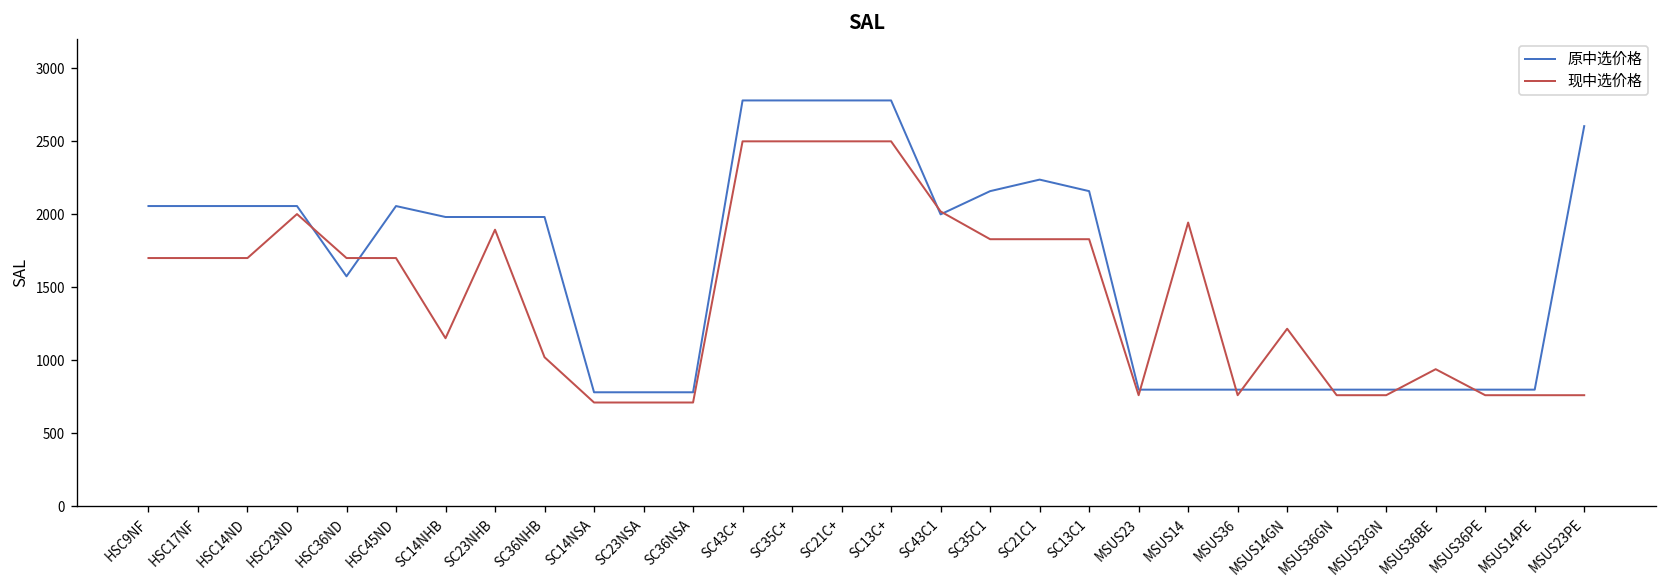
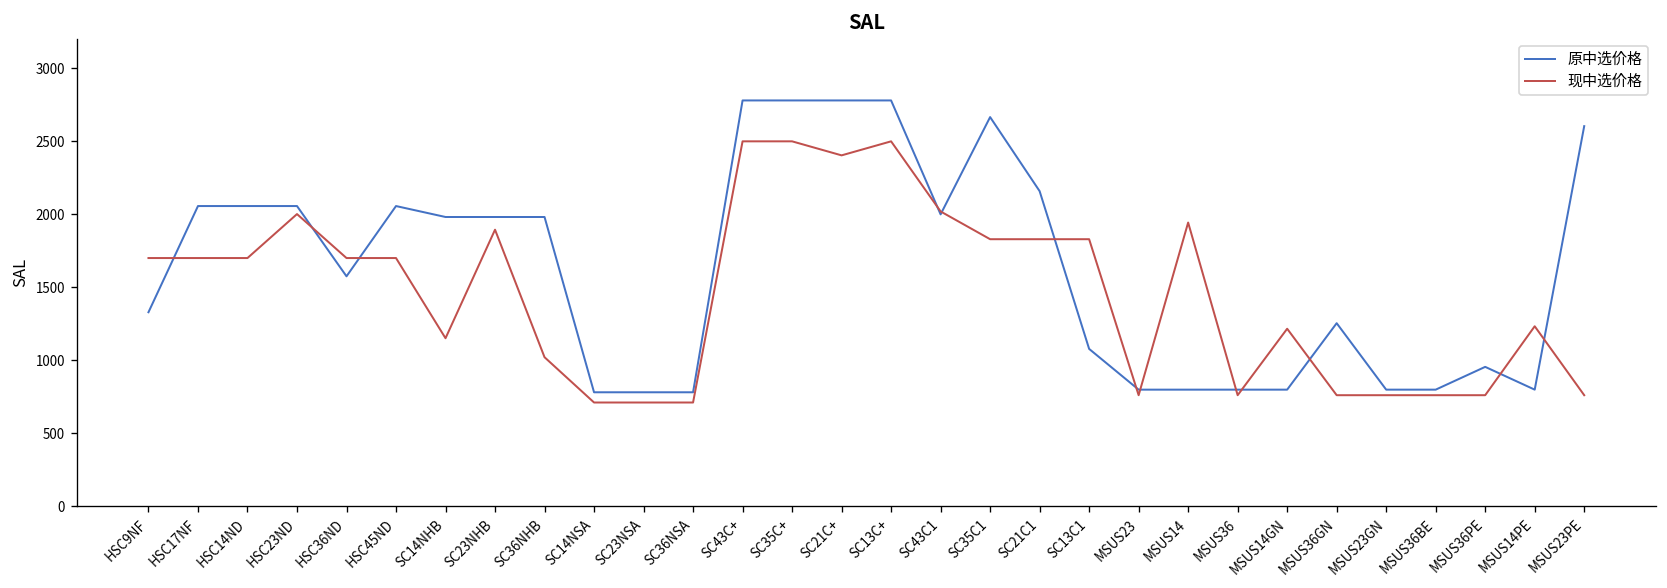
原中选价格, HSC9NF: 2060 -> 1330
现中选价格, SC21C+: 2500 -> 2400
原中选价格, SC35C1: 2160 -> 2660
原中选价格, SC21C1: 2240 -> 2160
原中选价格, SC13C1: 2160 -> 1080
原中选价格, MSUS36GN: 800 -> 1250
现中选价格, MSUS36BE: 940 -> 760
原中选价格, MSUS36PE: 800 -> 950
现中选价格, MSUS14PE: 760 -> 1230
